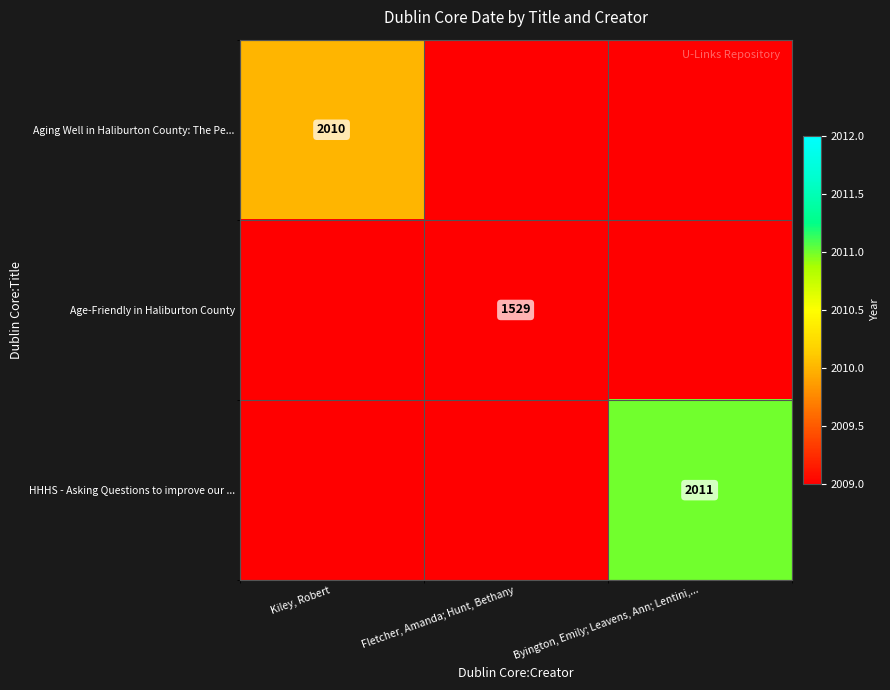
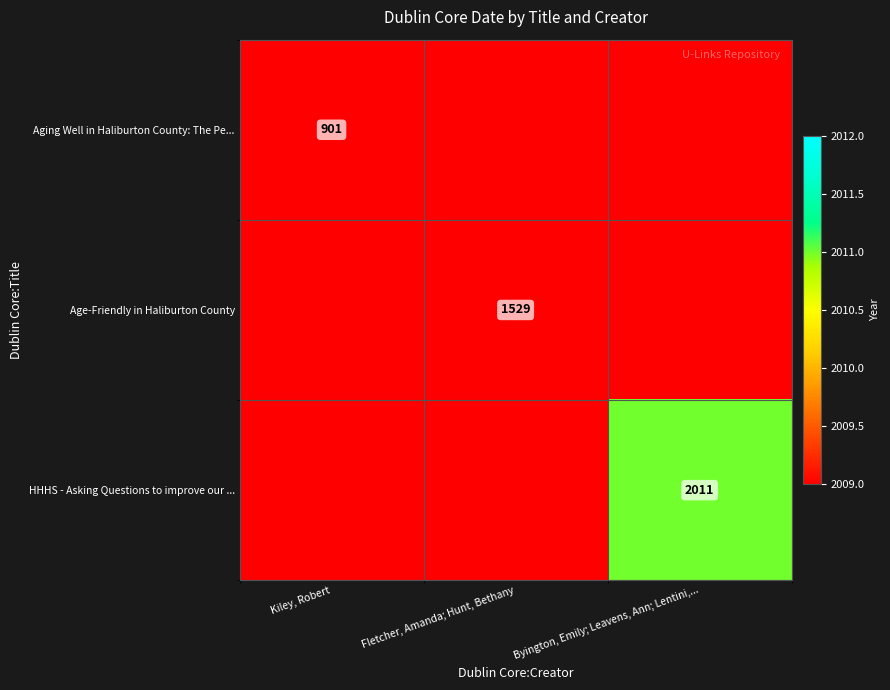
Aging Well in Haliburton County: The Pe..., Kiley, Robert: 2010 -> 901
